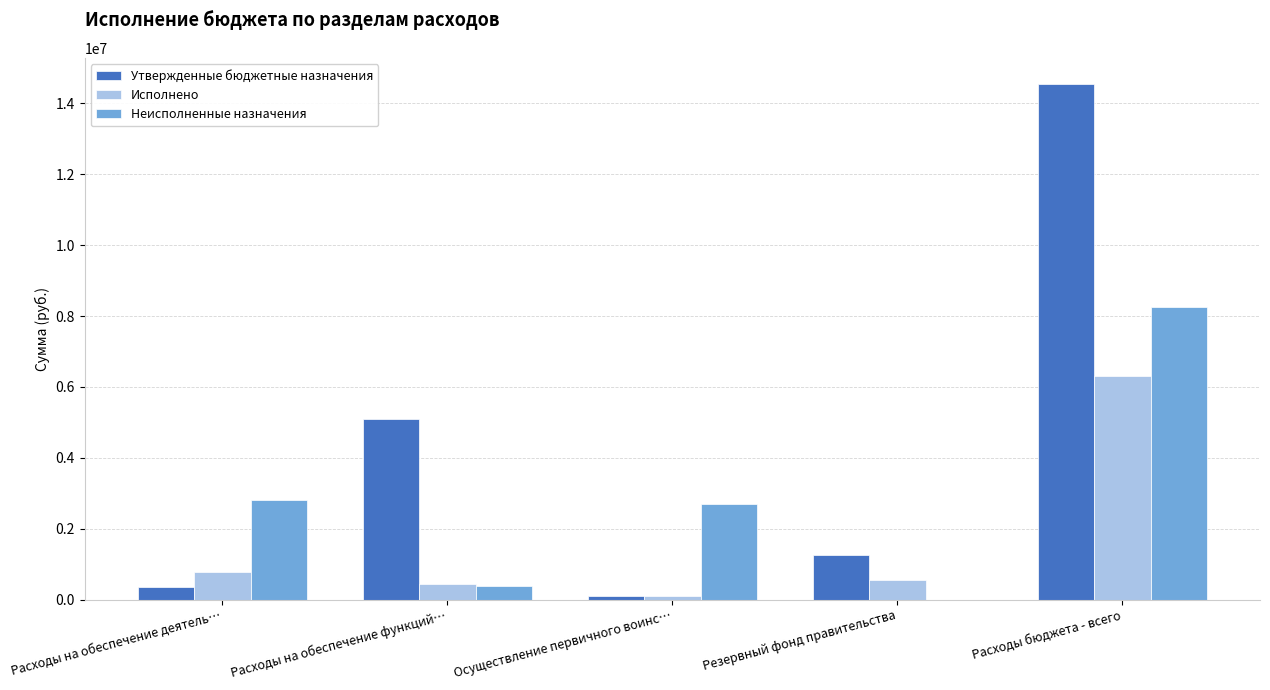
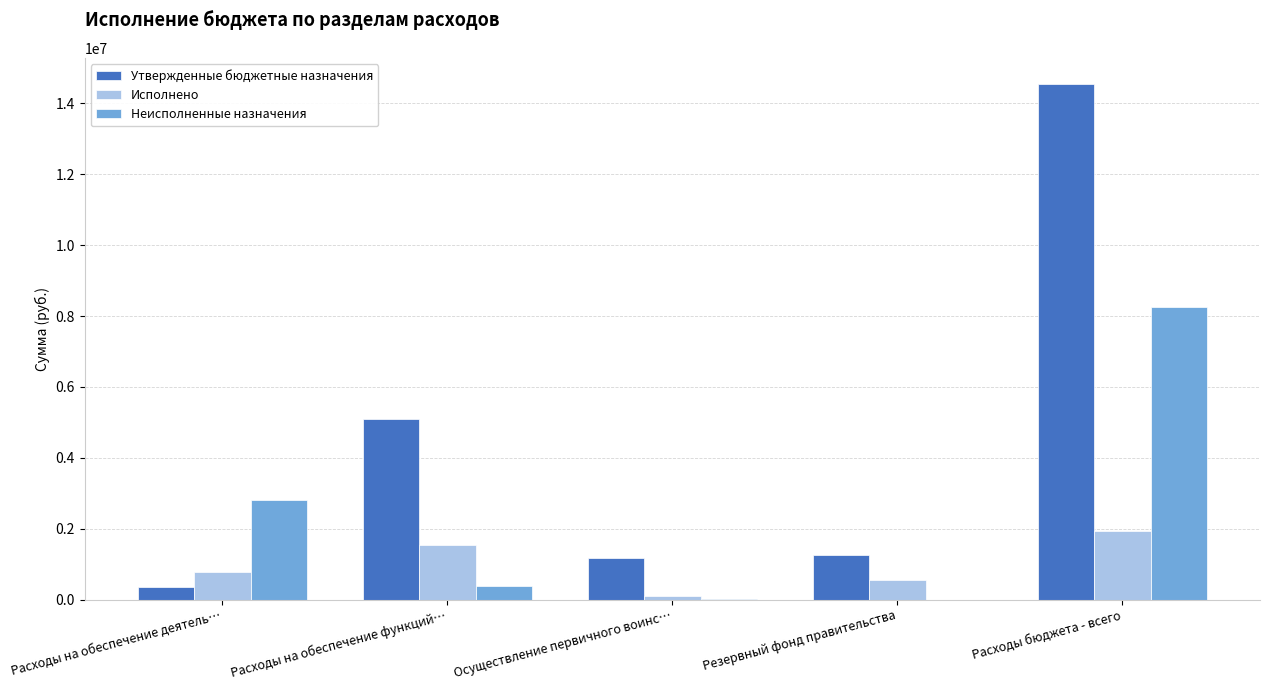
Исполнено, Расходы на обеспечение функций…: 400000 -> 1600000
Утвержденные бюджетные назначения, Осуществление первичного воинс…: 100000 -> 1200000
Неисполненные назначения, Осуществление первичного воинс…: 2700000 -> 0
Исполнено, Расходы бюджета - всего: 6300000 -> 1900000
